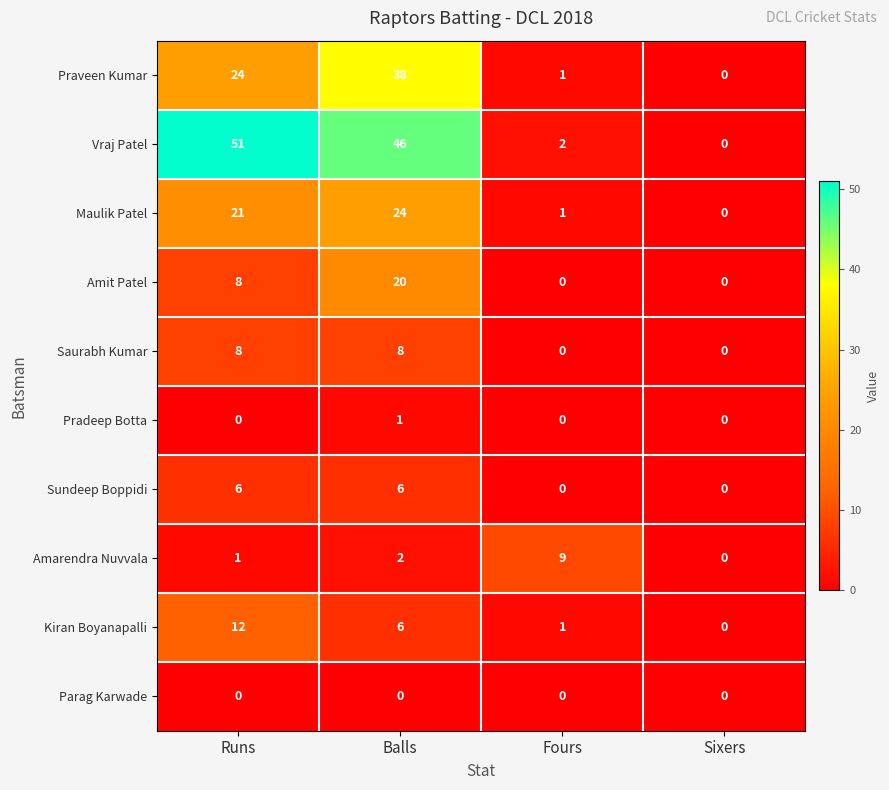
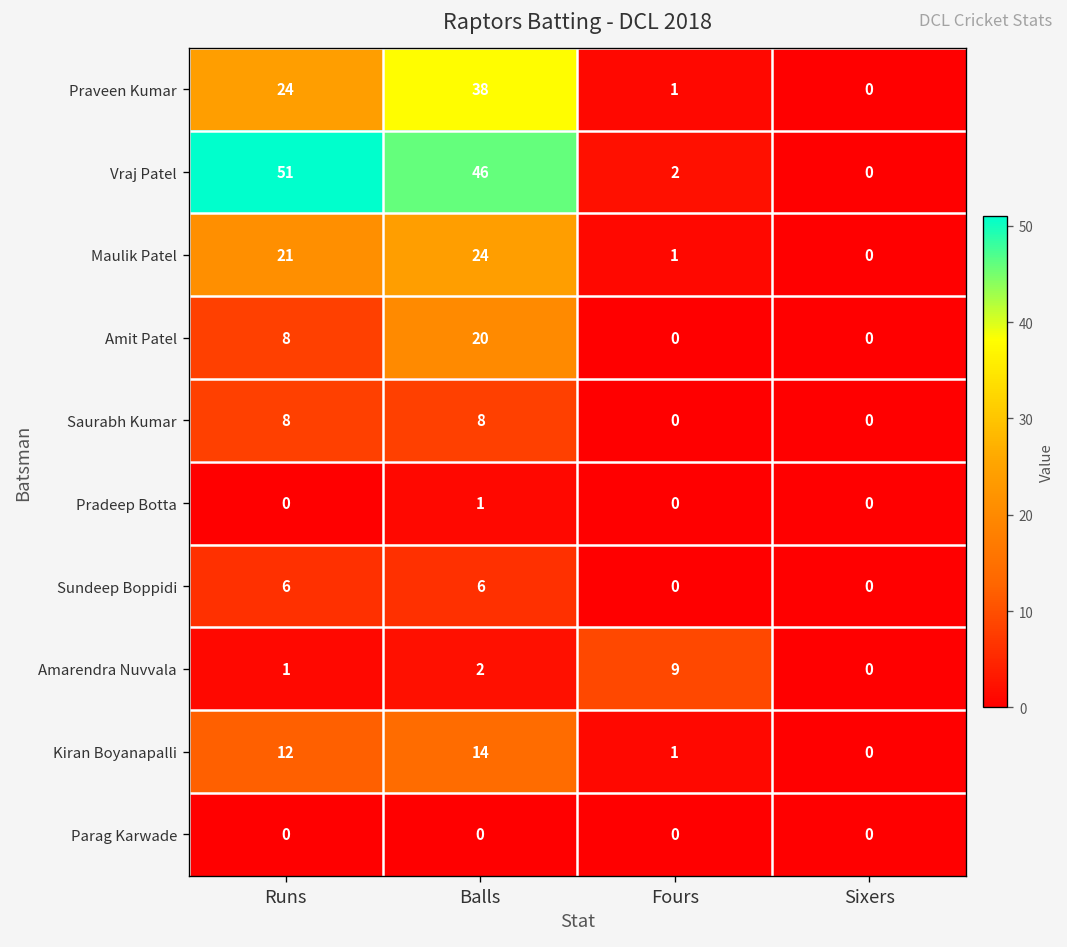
Kiran Boyanapalli, Balls: 6 -> 14
